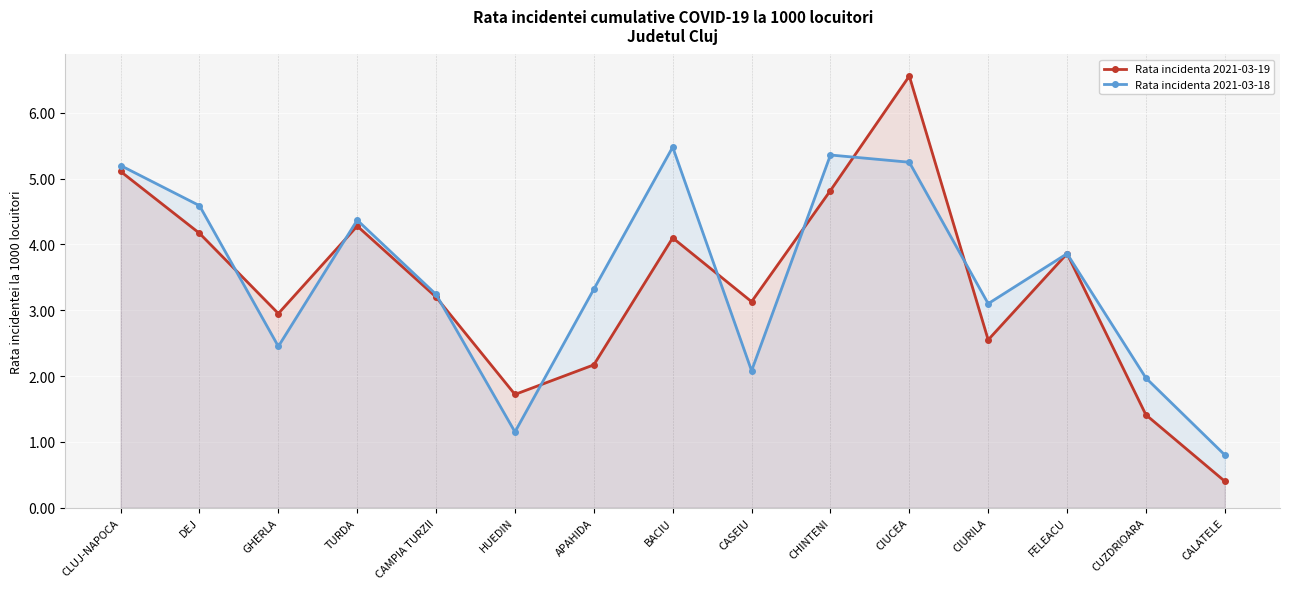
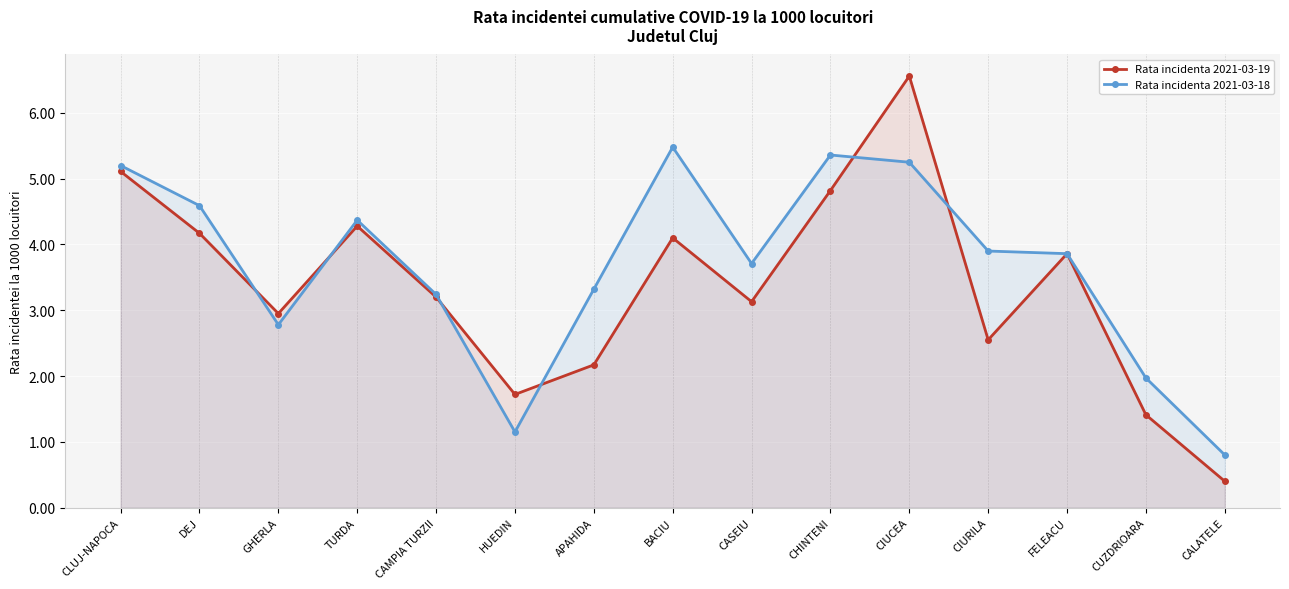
Rata incidenta 2021-03-18, GHERLA: 2.5 -> 2.8
Rata incidenta 2021-03-18, CASEIU: 2.1 -> 3.7
Rata incidenta 2021-03-18, CIURILA: 3.1 -> 3.9
